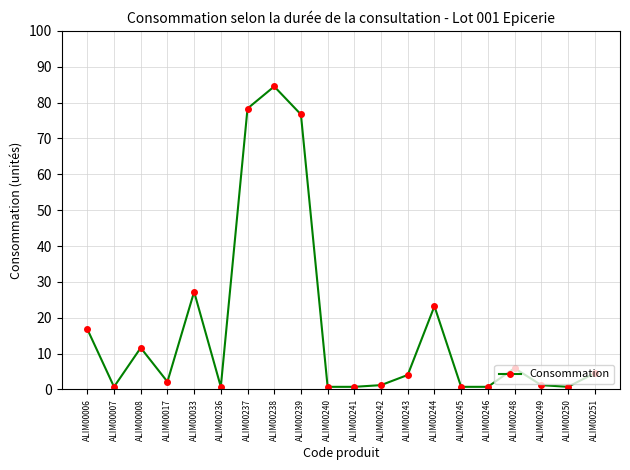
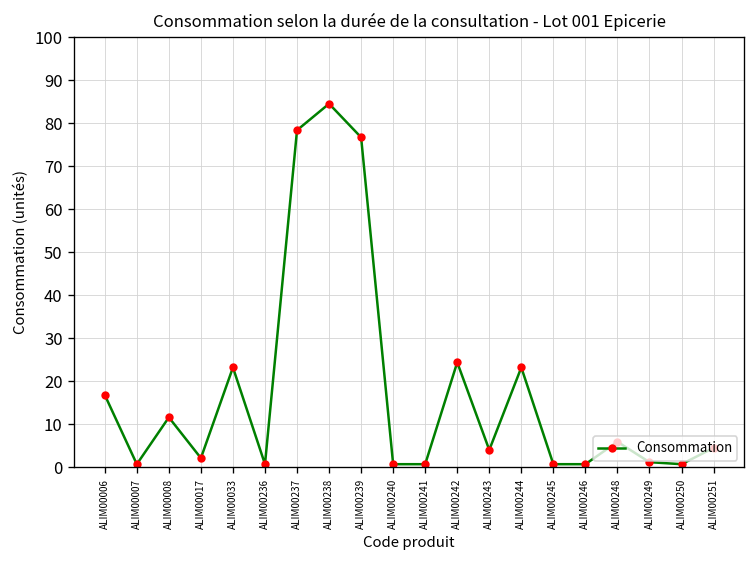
ALIM00033: 27 -> 23
ALIM00242: 1 -> 24
